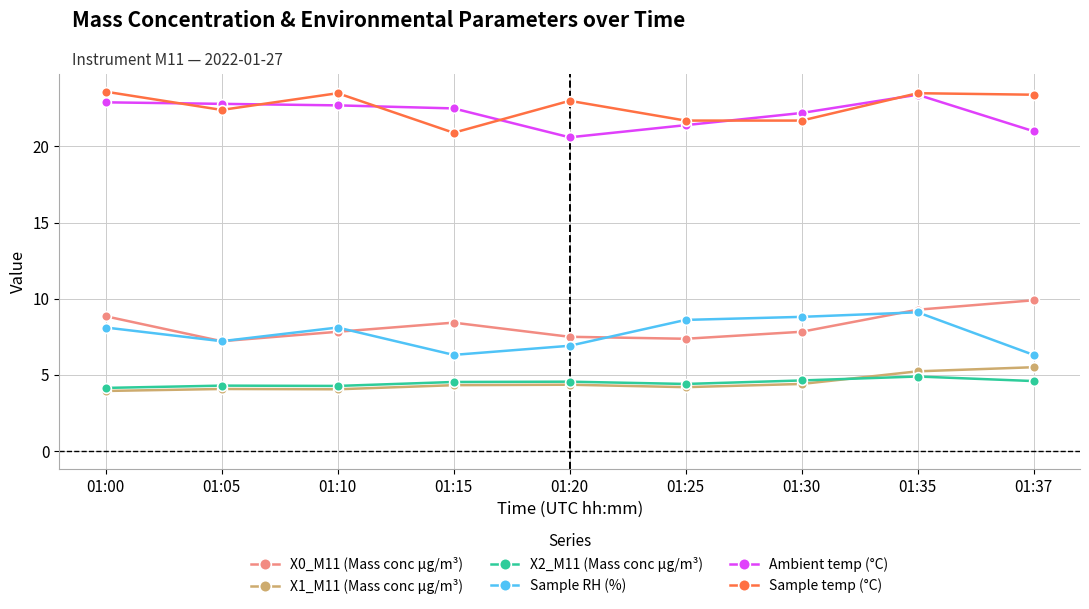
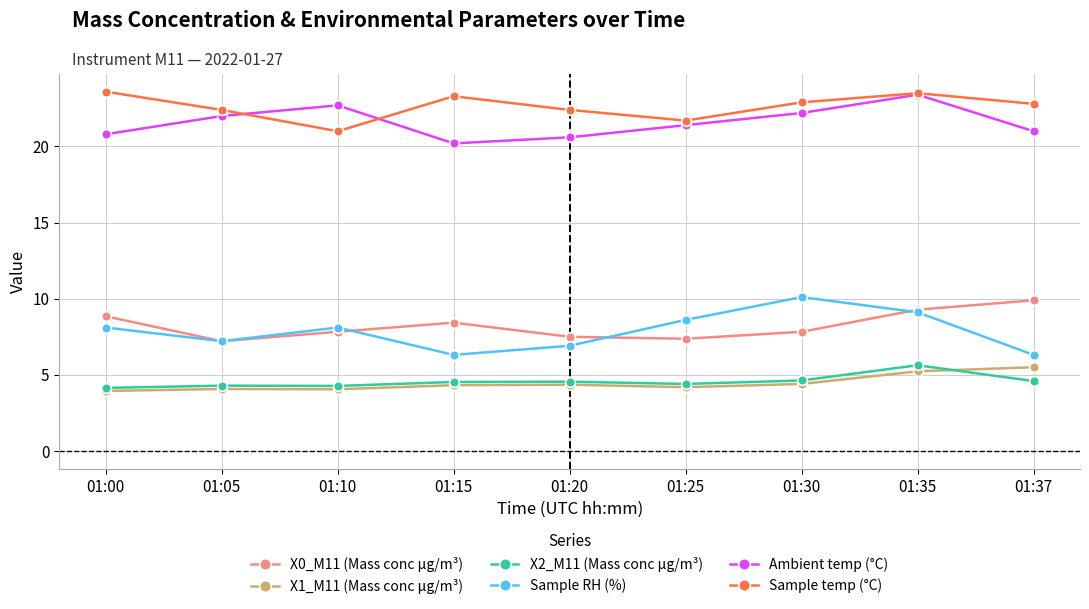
Ambient temp (°C), 01:00: 22.9 -> 20.8
Ambient temp (°C), 01:05: 22.8 -> 22.0
Sample temp (°C), 01:10: 23.5 -> 21.0
Ambient temp (°C), 01:15: 22.5 -> 20.2
Sample temp (°C), 01:15: 20.9 -> 23.3
Sample temp (°C), 01:20: 23.0 -> 22.4
Sample RH (%), 01:30: 8.8 -> 10.1
Sample temp (°C), 01:30: 21.7 -> 22.9
X2_M11 (Mass conc μg/m³), 01:35: 4.9 -> 5.6
Sample temp (°C), 01:37: 23.4 -> 22.8
